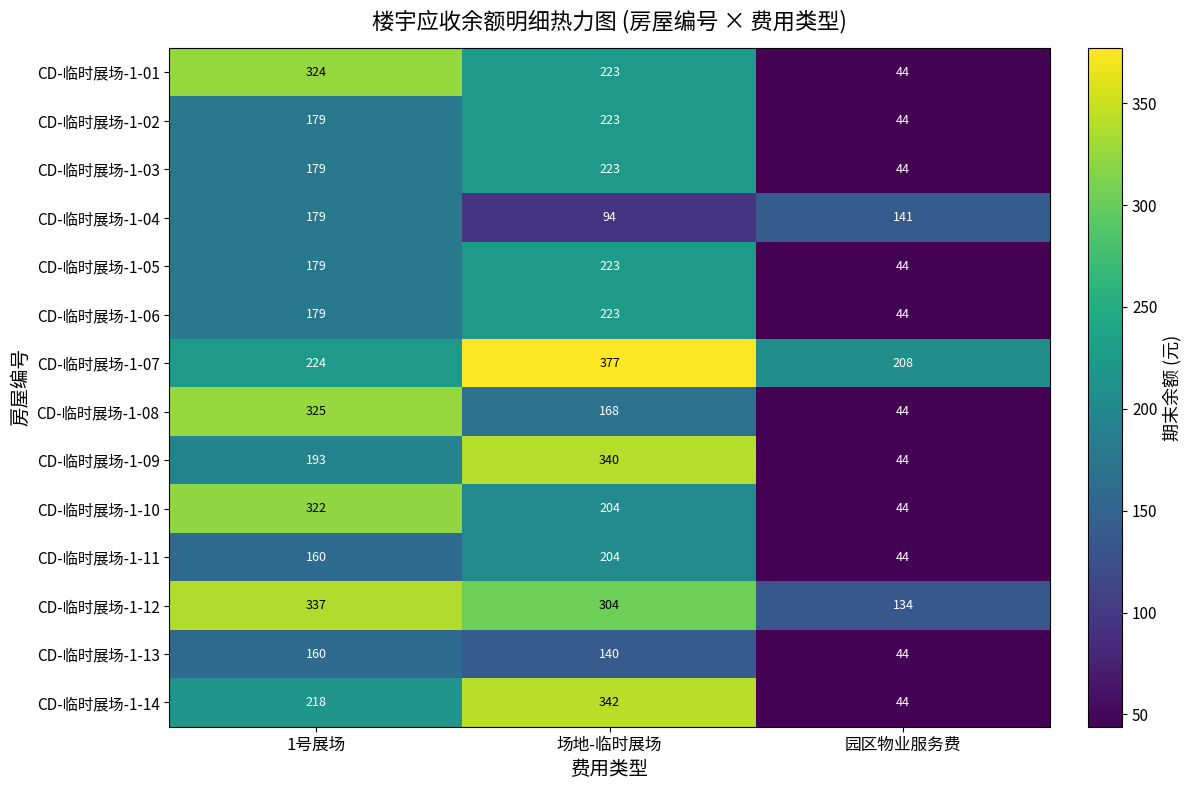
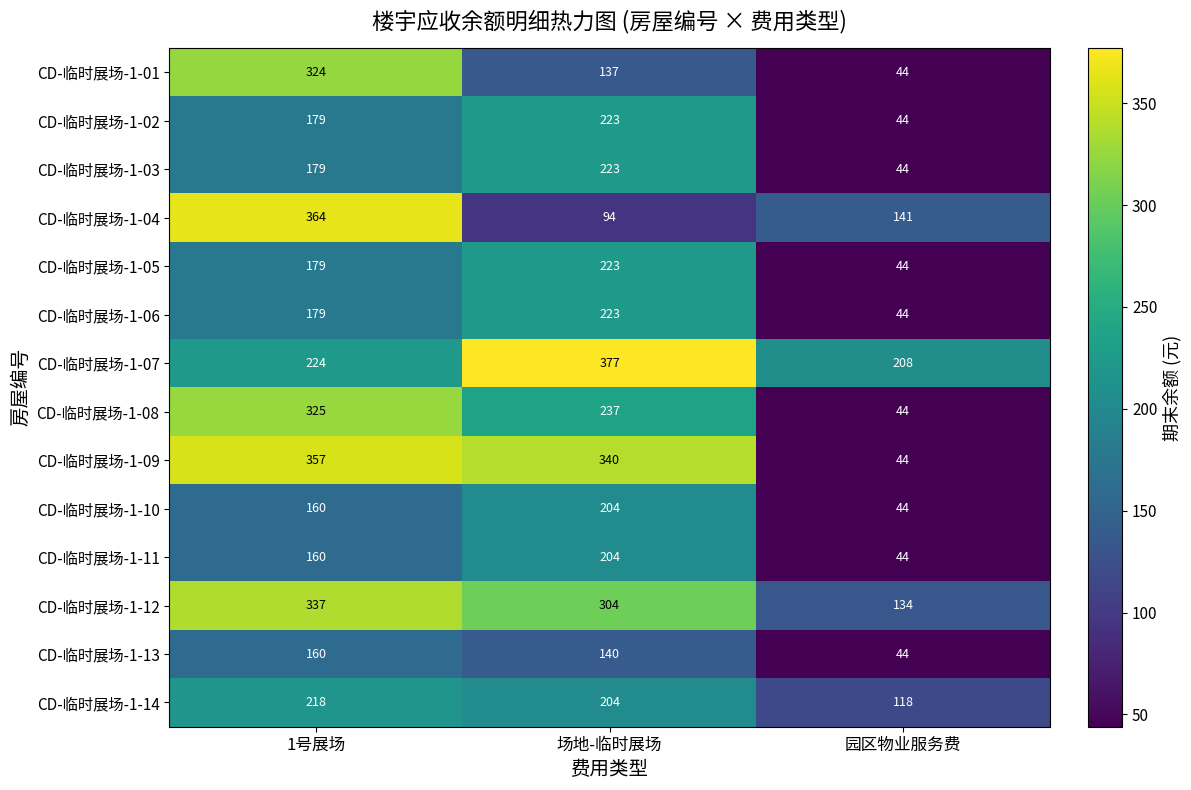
CD-临时展场-1-01, 场地-临时展场: 223 -> 137
CD-临时展场-1-04, 1号展场: 179 -> 364
CD-临时展场-1-08, 场地-临时展场: 168 -> 237
CD-临时展场-1-09, 1号展场: 193 -> 357
CD-临时展场-1-10, 1号展场: 322 -> 160
CD-临时展场-1-14, 场地-临时展场: 342 -> 204
CD-临时展场-1-14, 园区物业服务费: 44 -> 118
